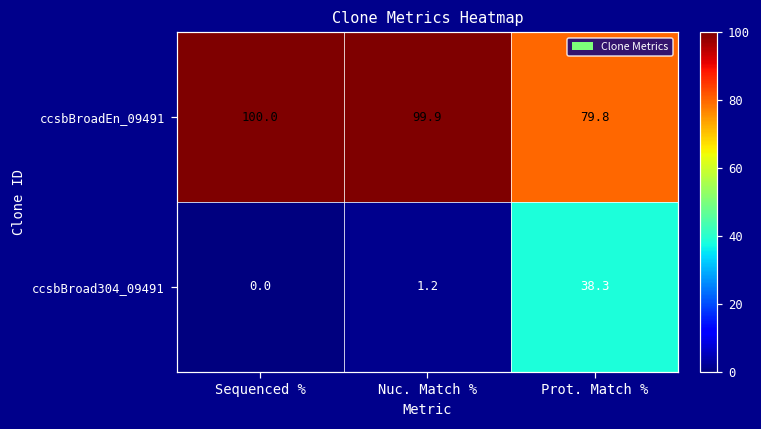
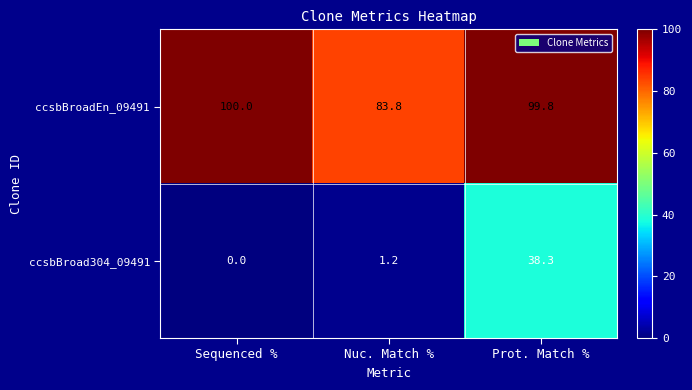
ccsbBroadEn_09491, Nuc. Match %: 99.9 -> 83.8
ccsbBroadEn_09491, Prot. Match %: 79.8 -> 99.8
